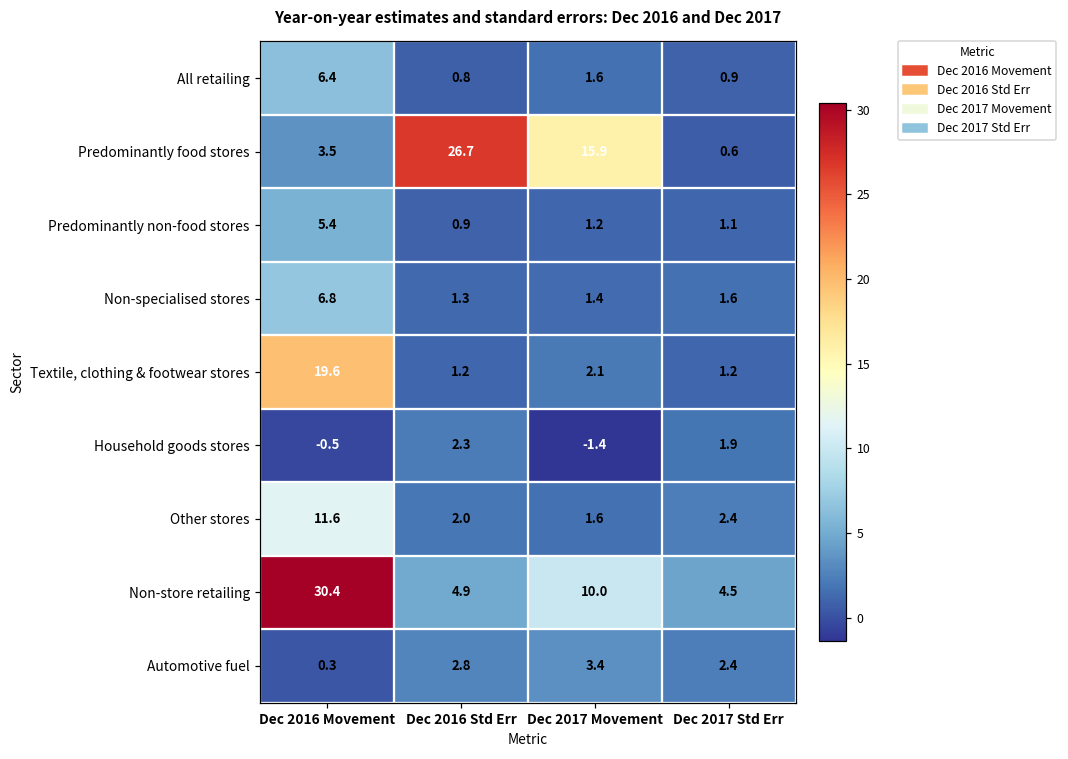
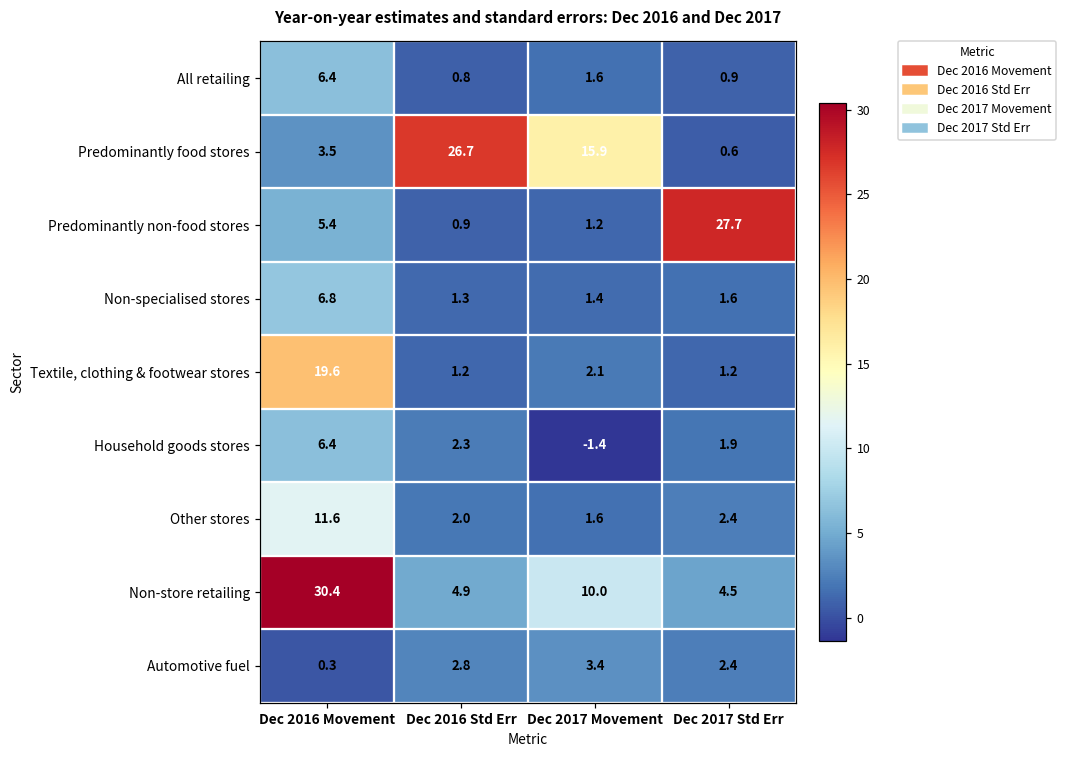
Predominantly non-food stores, Dec 2017 Std Err: 1.1 -> 27.7
Household goods stores, Dec 2016 Movement: -0.5 -> 6.4
